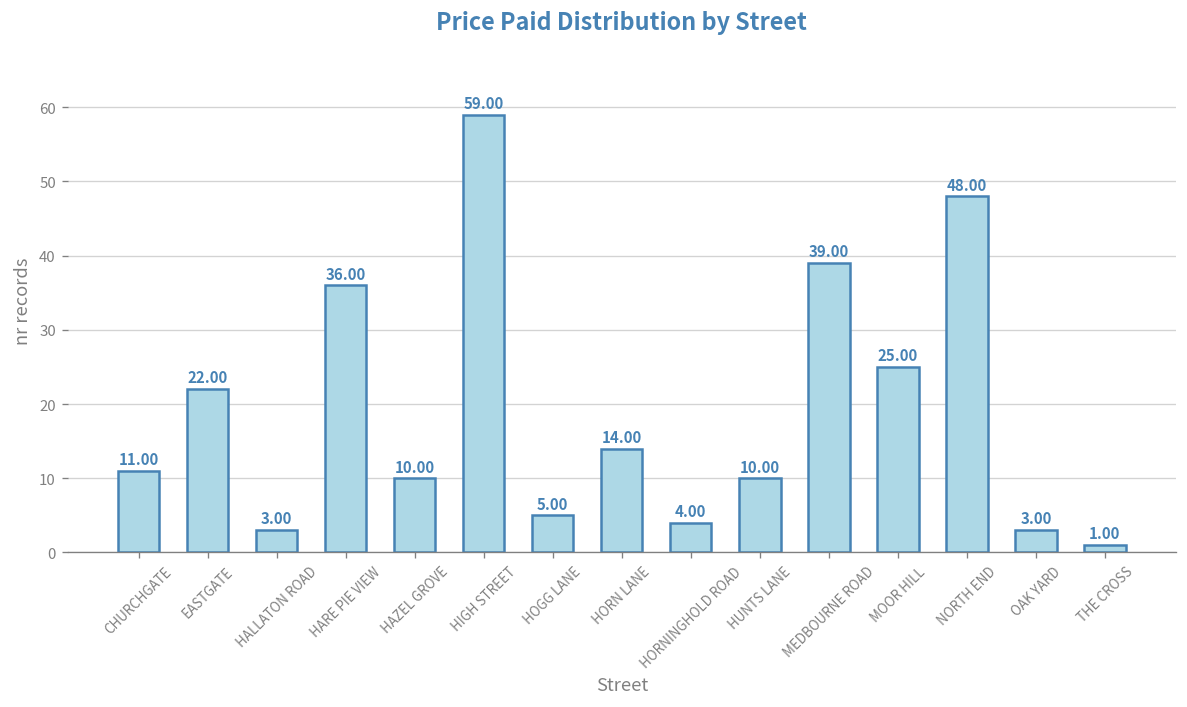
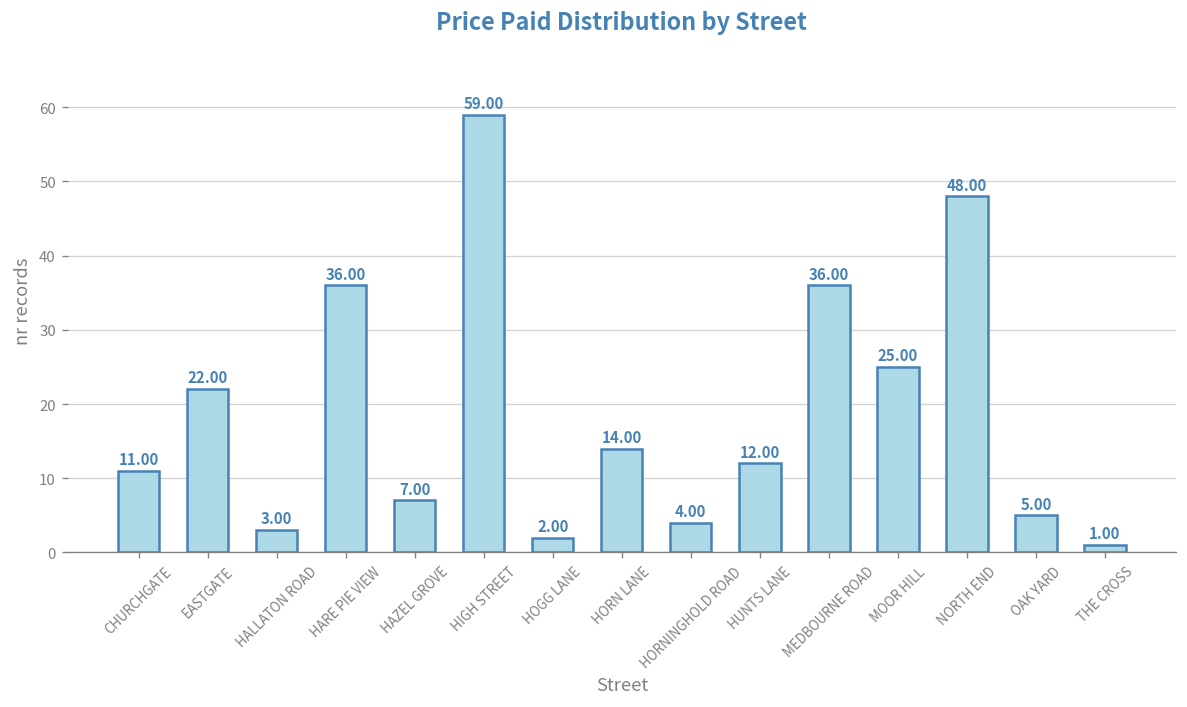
HAZEL GROVE: 10.00 -> 7.00
HOGG LANE: 5.00 -> 2.00
HUNTS LANE: 10.00 -> 12.00
MEDBOURNE ROAD: 39.00 -> 36.00
OAK YARD: 3.00 -> 5.00
